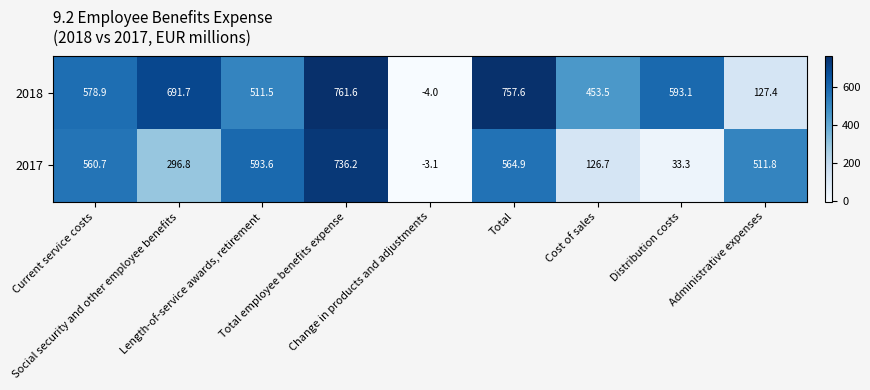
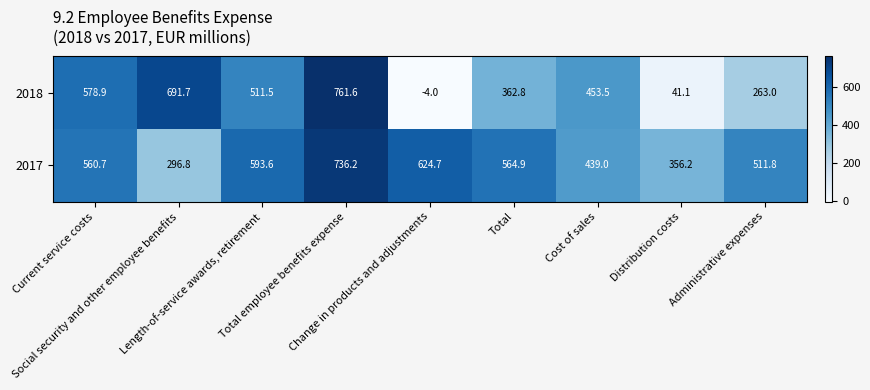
2018, Total: 757.6 -> 362.8
2018, Distribution costs: 593.1 -> 41.1
2018, Administrative expenses: 127.4 -> 263.0
2017, Change in products and adjustments: -3.1 -> 624.7
2017, Cost of sales: 126.7 -> 439.0
2017, Distribution costs: 33.3 -> 356.2
